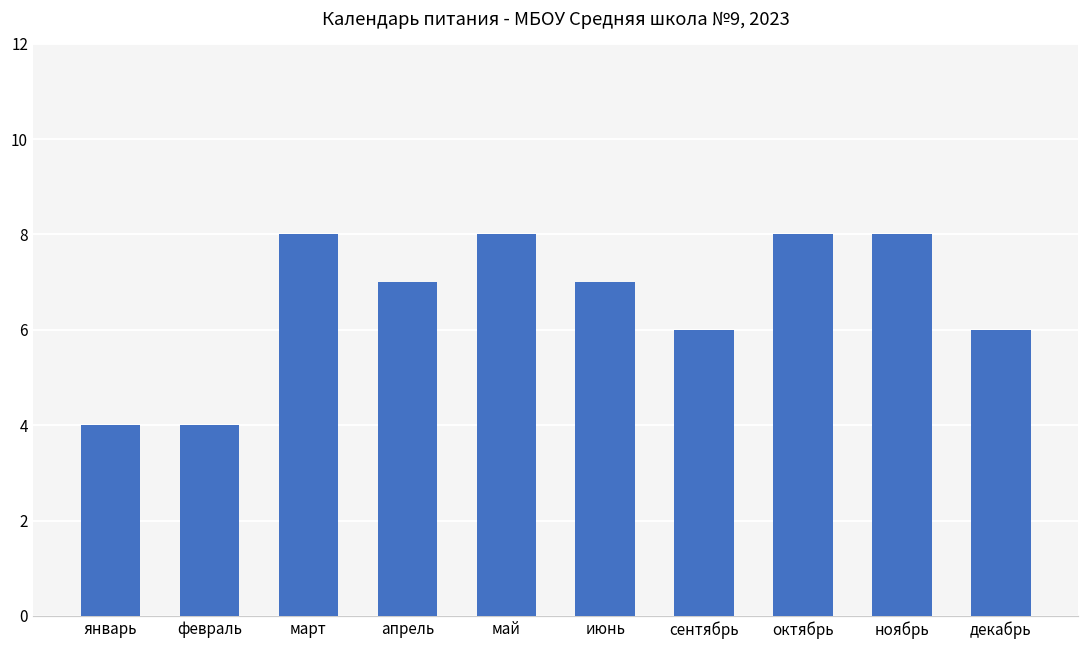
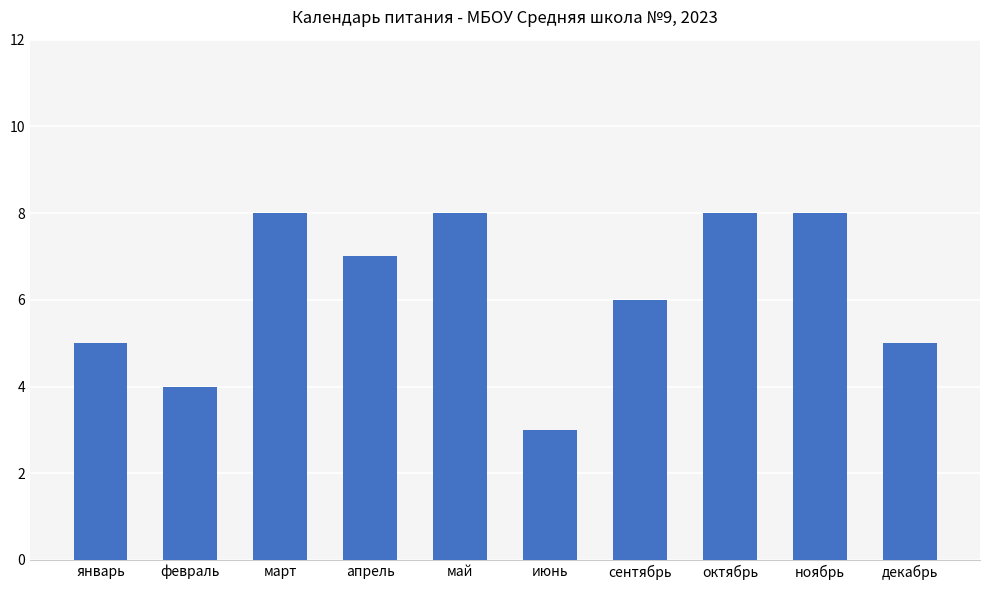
январь: 4 -> 5
июнь: 7 -> 3
декабрь: 6 -> 5
